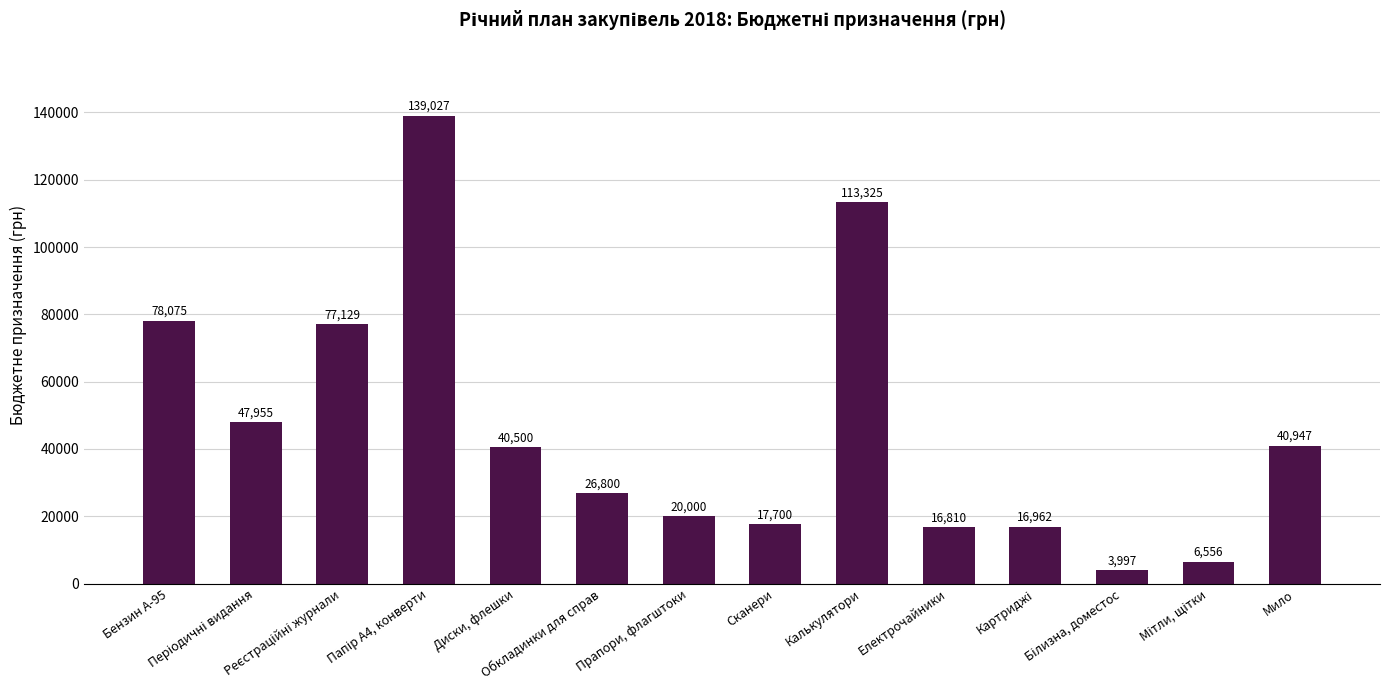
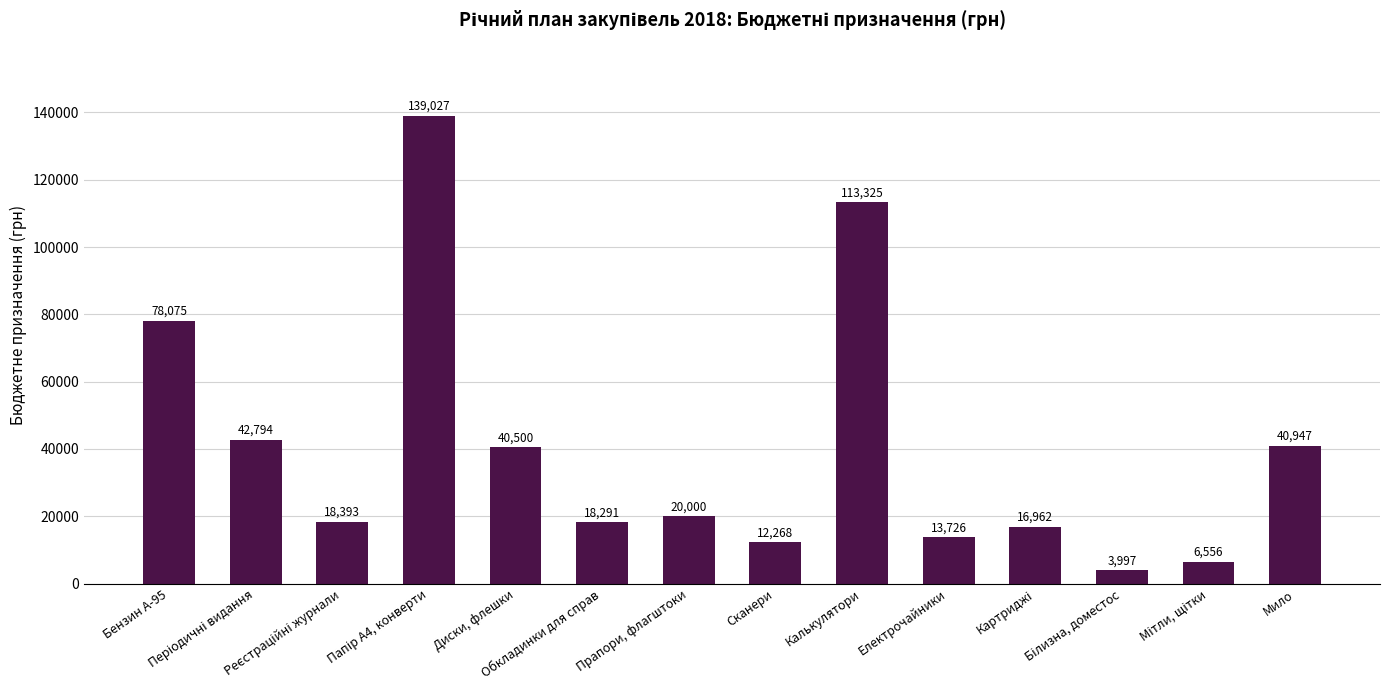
Періодичні видання: 47,955 -> 42,794
Реєстраційні журнали: 77,129 -> 18,393
Обкладинки для справ: 26,800 -> 18,291
Сканери: 17,700 -> 12,268
Електрочайники: 16,810 -> 13,726
